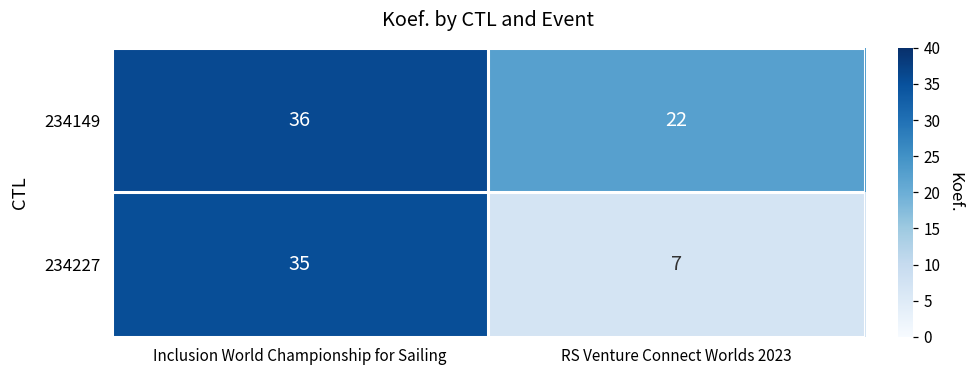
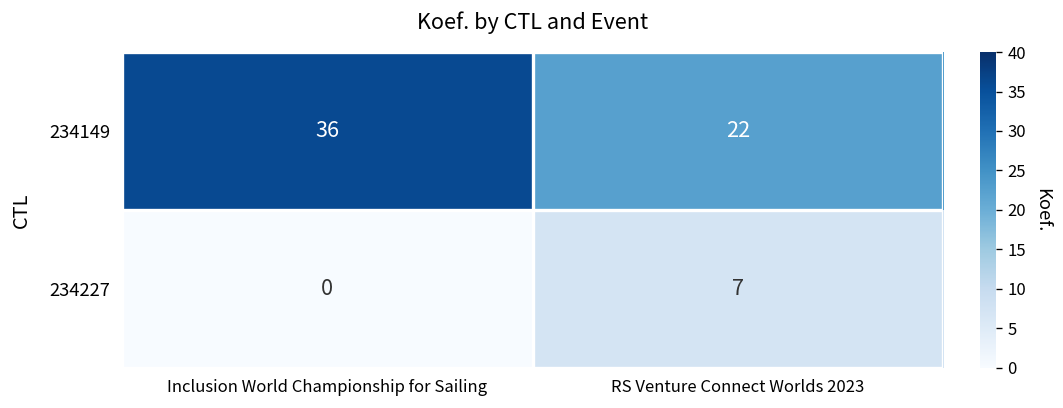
234227, Inclusion World Championship for Sailing: 35 -> 0
